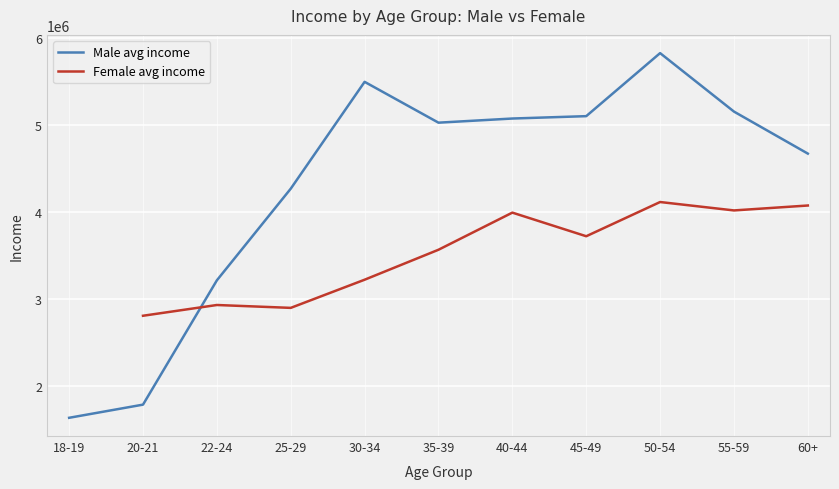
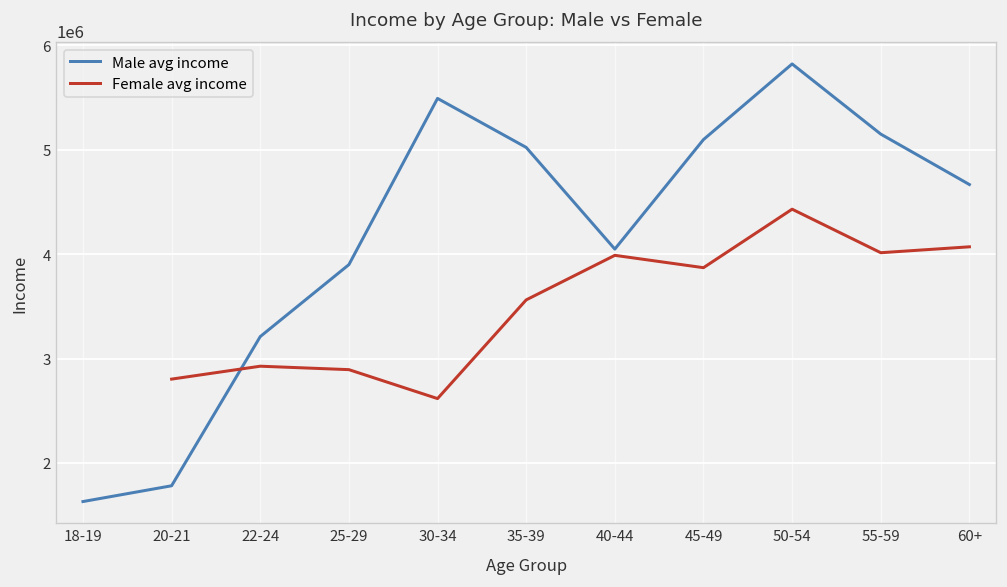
Male avg income, 25-29: 4300000 -> 3900000
Female avg income, 30-34: 3200000 -> 2600000
Male avg income, 40-44: 5100000 -> 4000000
Female avg income, 45-49: 3700000 -> 3900000
Female avg income, 50-54: 4100000 -> 4400000
